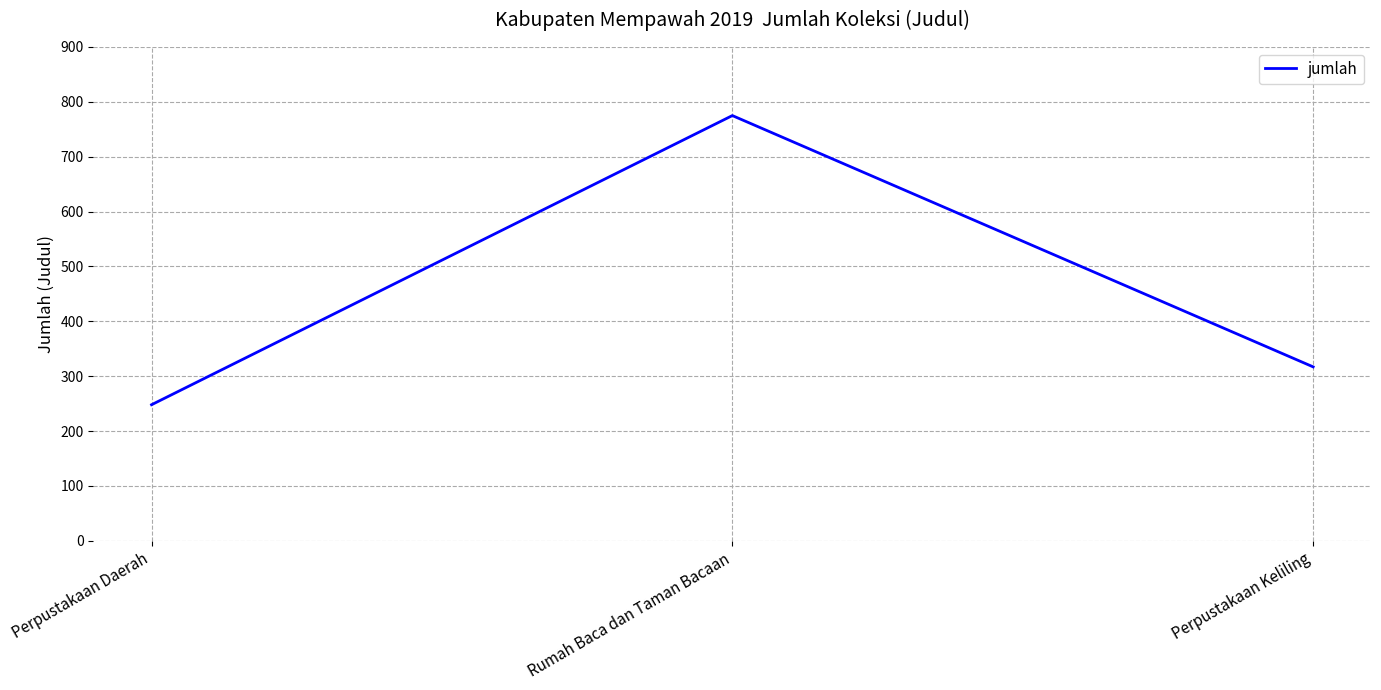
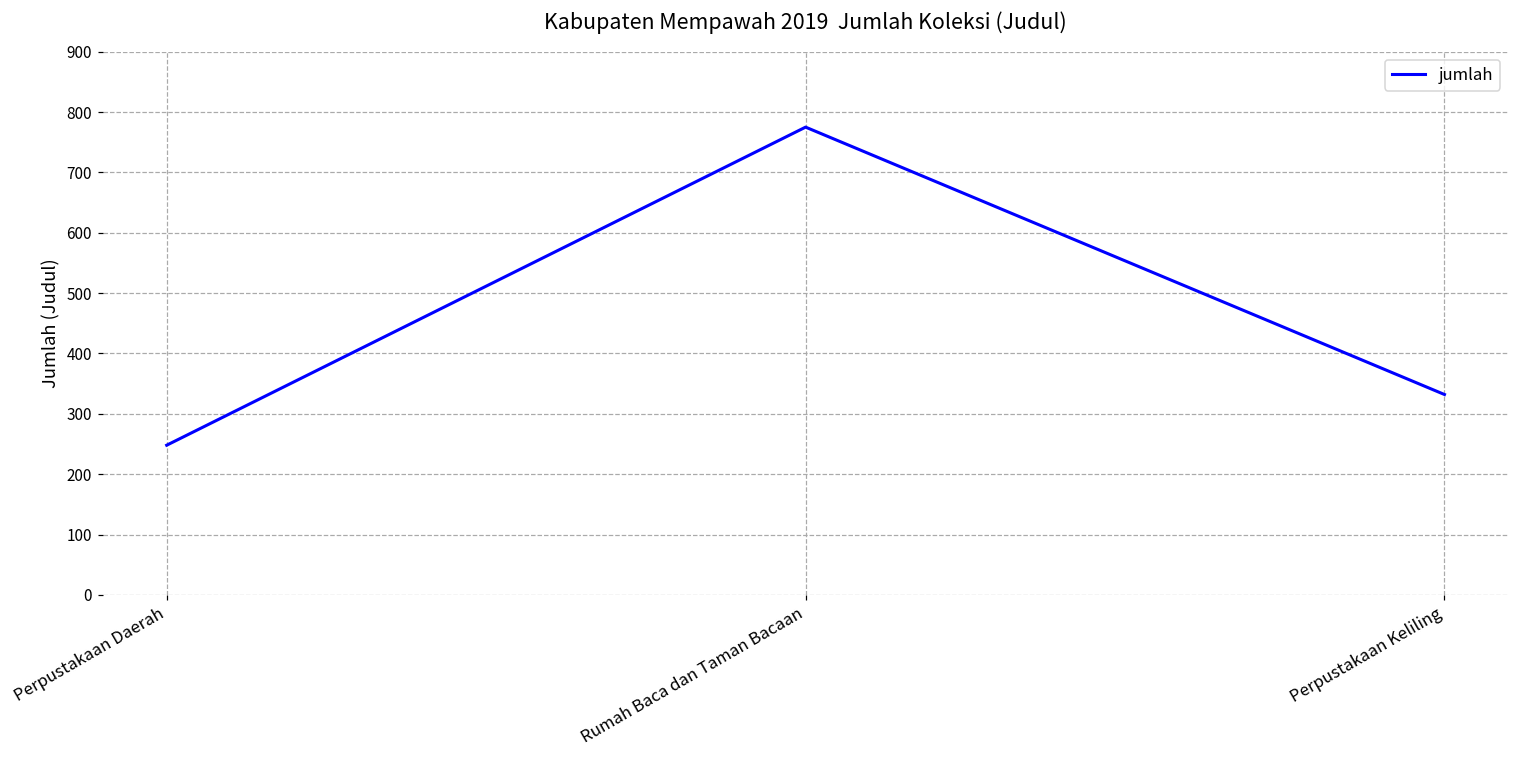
Perpustakaan Keliling: 320 -> 330
